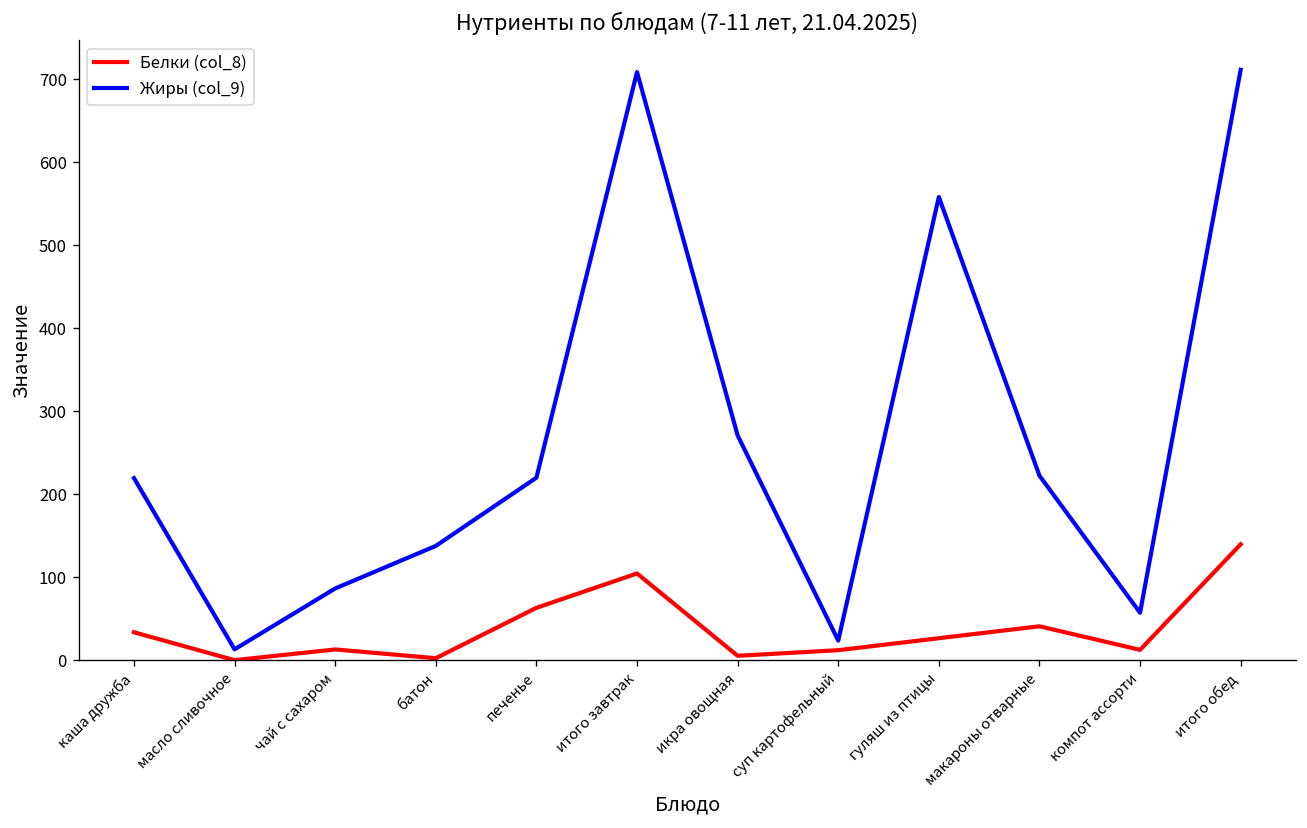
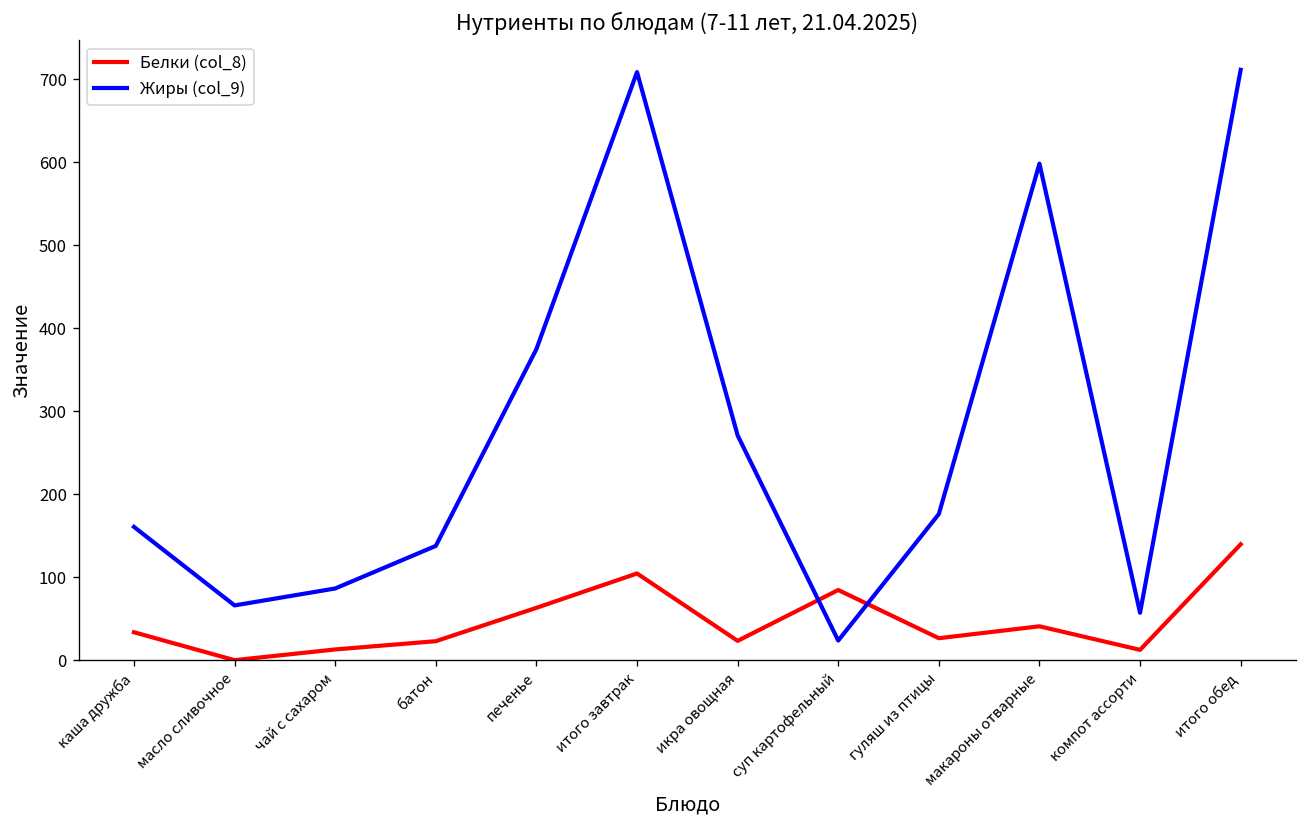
Жиры (col_9), каша дружба: 220 -> 160
Жиры (col_9), масло сливочное: 10 -> 70
Белки (col_8), батон: 0 -> 20
Жиры (col_9), печенье: 220 -> 370
Белки (col_8), икра овощная: 10 -> 20
Белки (col_8), суп картофельный: 10 -> 80
Жиры (col_9), гуляш из птицы: 560 -> 180
Жиры (col_9), макароны отварные: 220 -> 600
